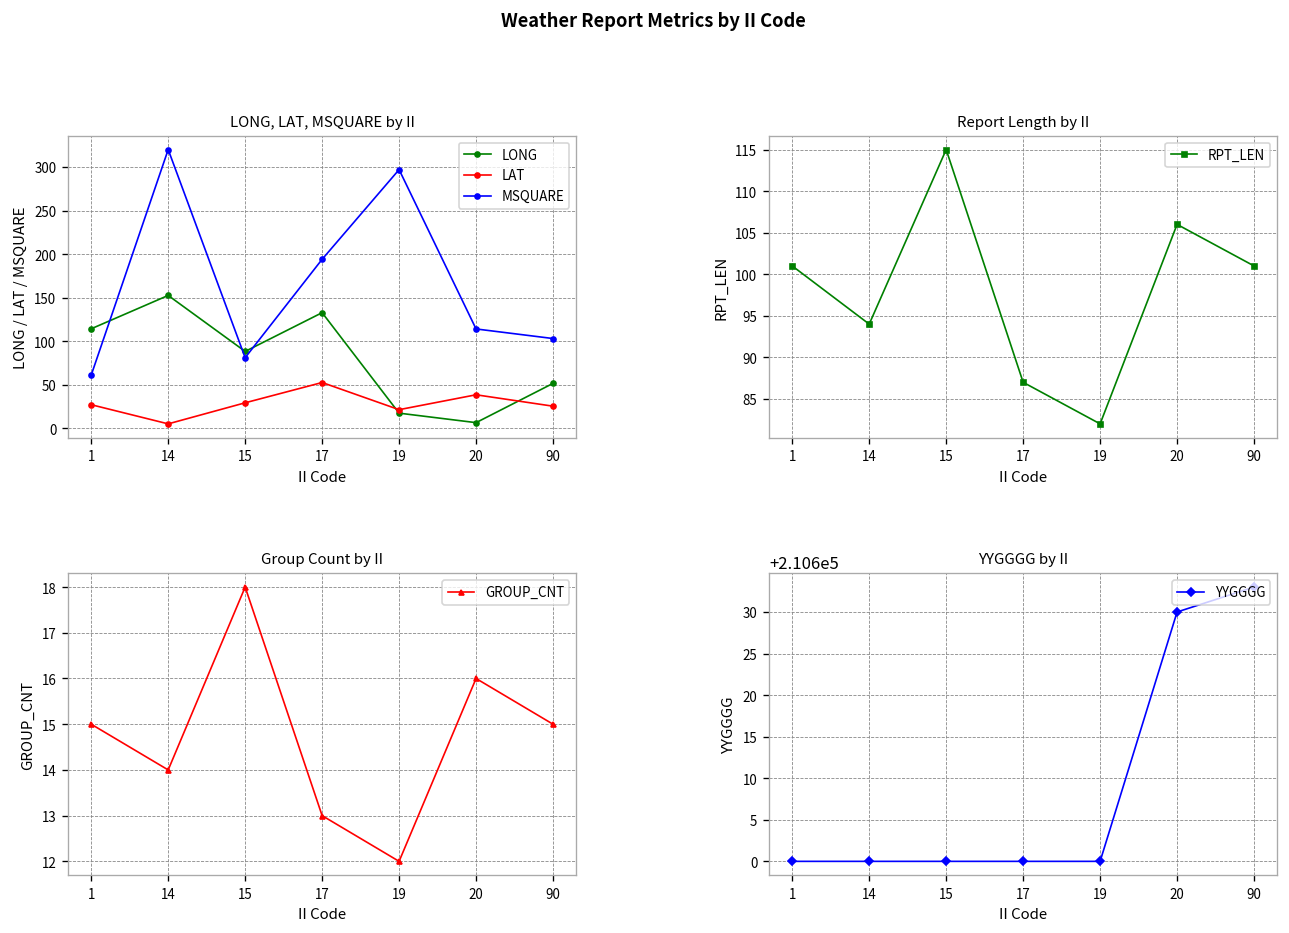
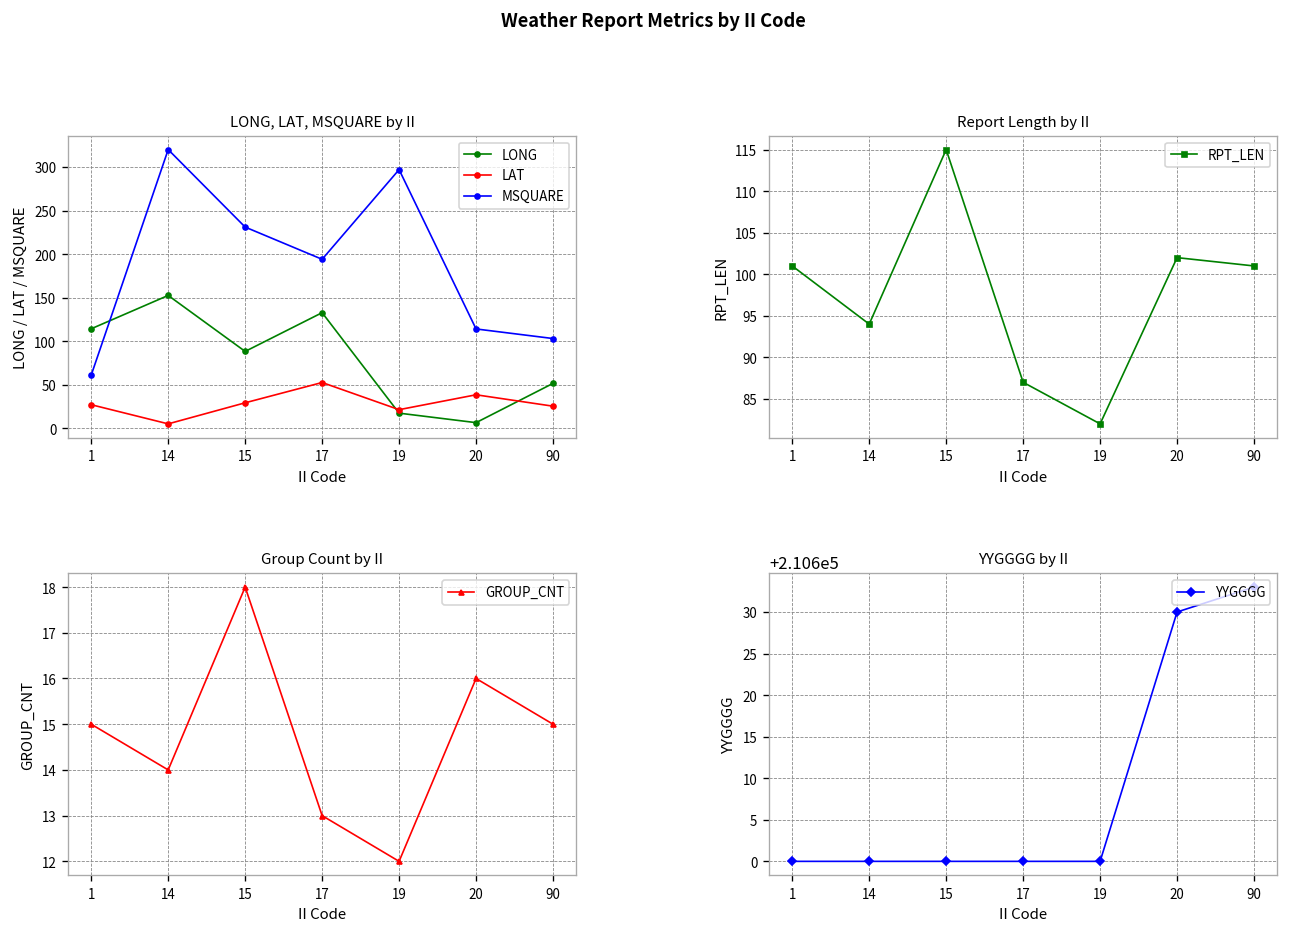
LONG, LAT, MSQUARE by II, MSQUARE, 15: 80 -> 230
Report Length by II, 20: 106 -> 102
